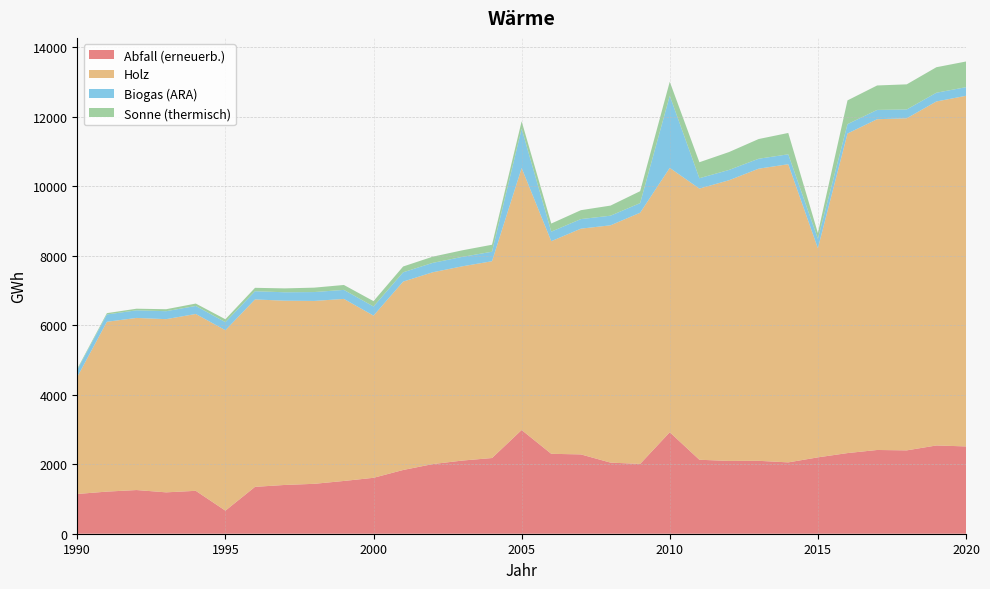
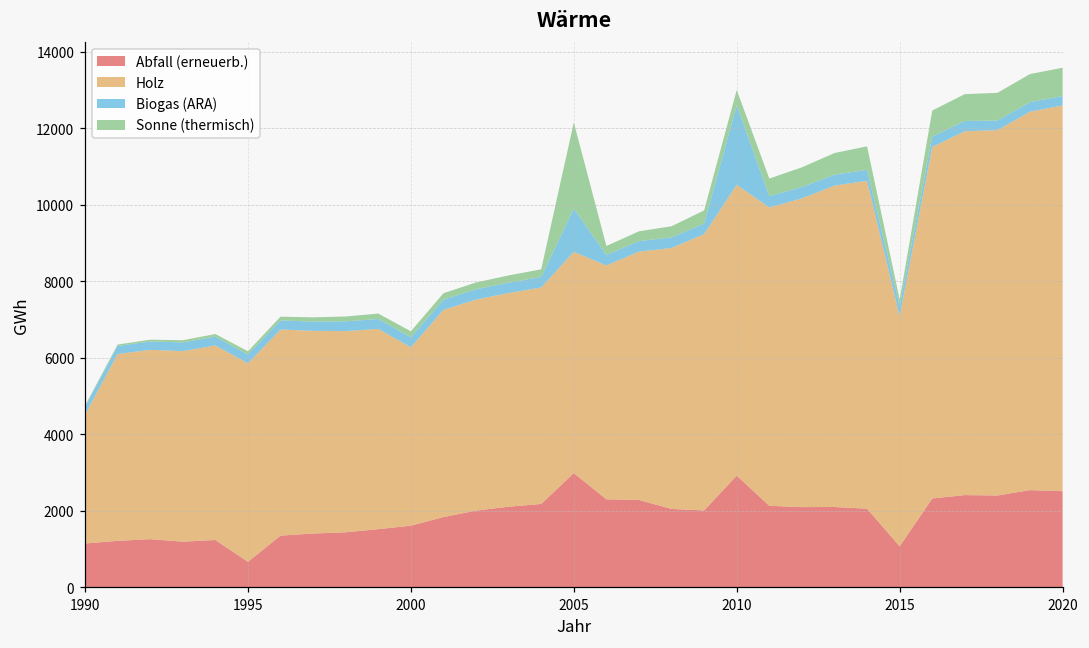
Holz, 2005: 7500 -> 5800
Sonne (thermisch), 2005: 200 -> 2300
Abfall (erneuerb.), 2015: 2200 -> 1100
